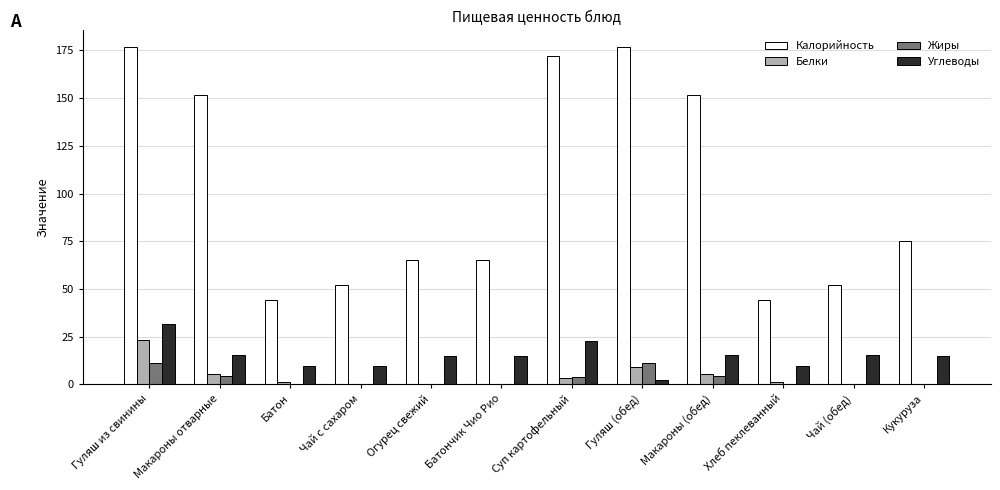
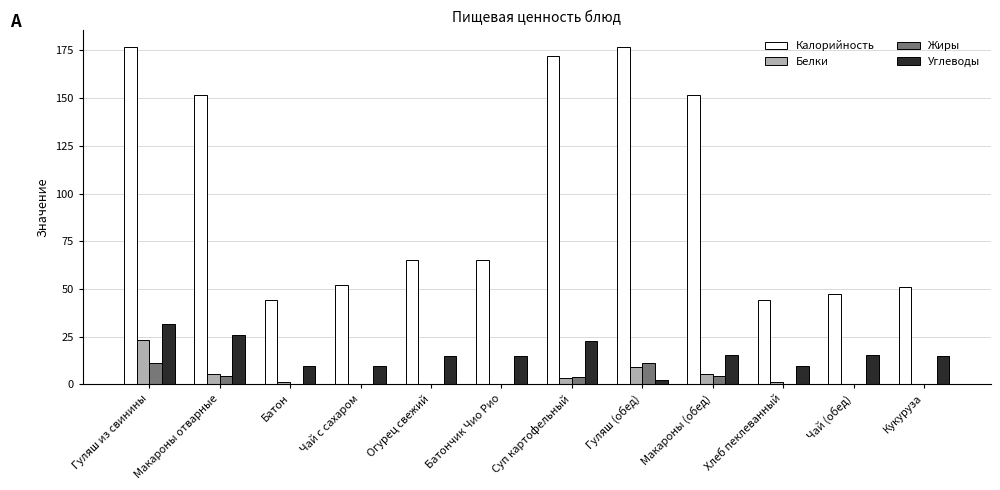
Углеводы, Макароны отварные: 15 -> 26
Калорийность, Чай (обед): 52 -> 47
Калорийность, Кукуруза: 75 -> 51
